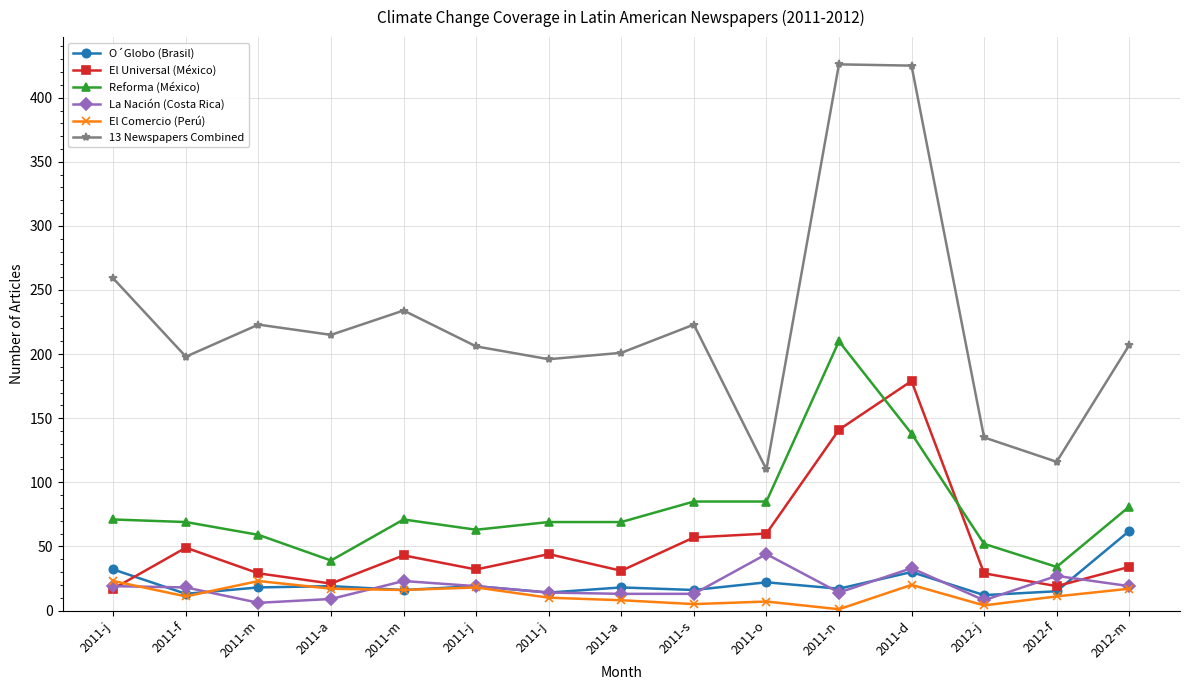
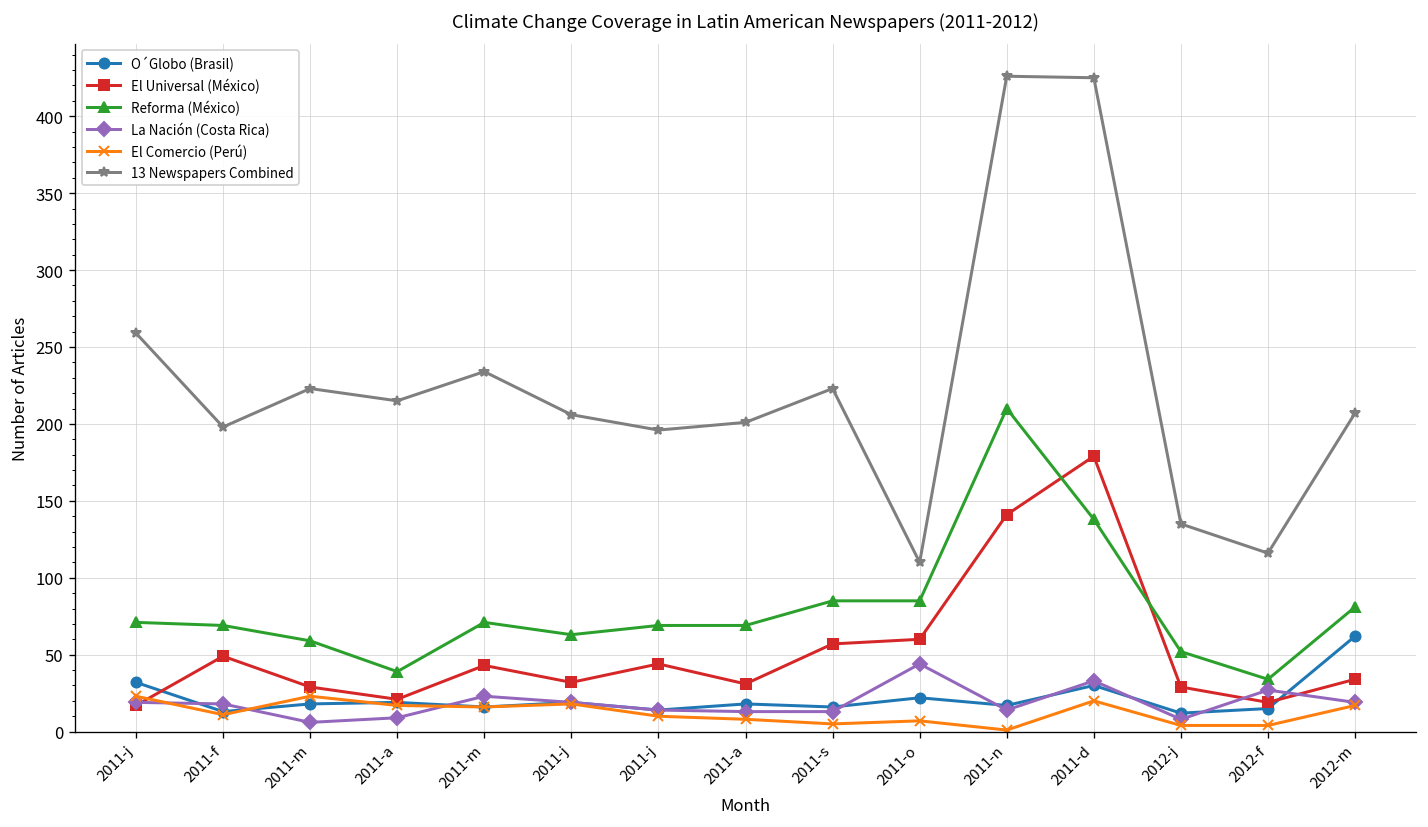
El Comercio (Perú), 2012-f: 11 -> 4
